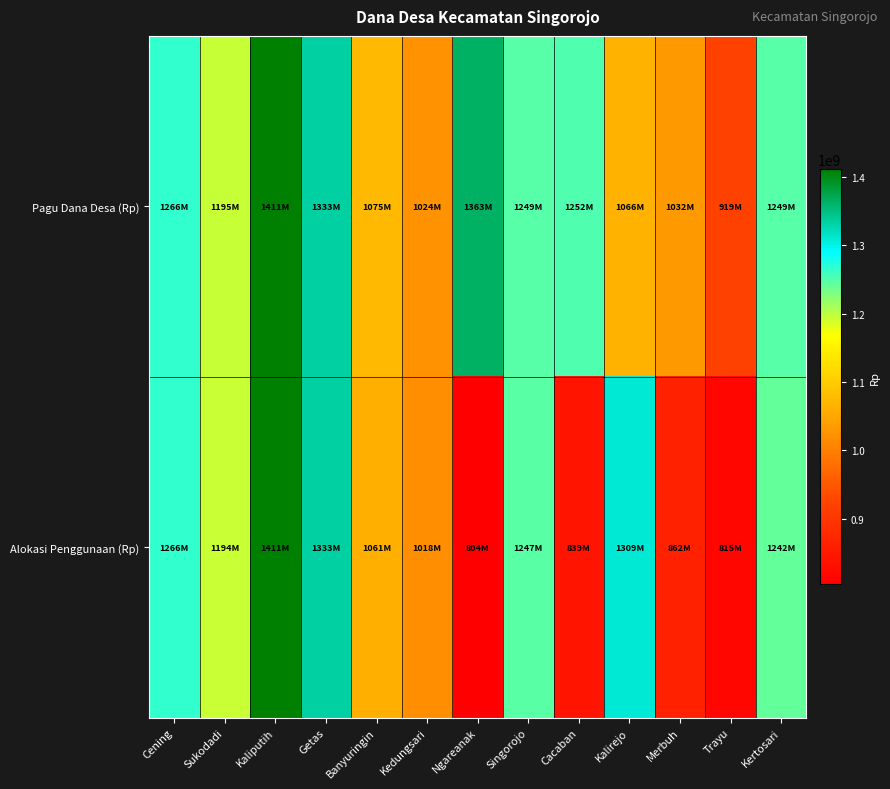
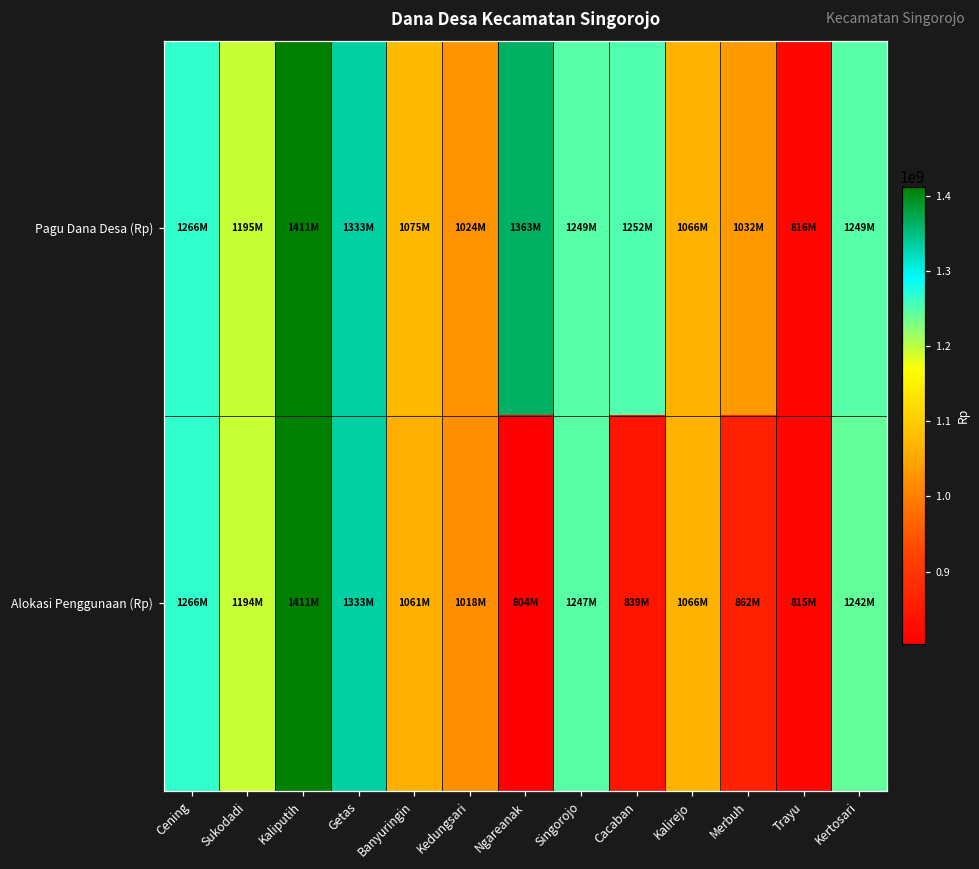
Pagu Dana Desa (Rp), Trayu: 919M -> 816M
Alokasi Penggunaan (Rp), Kalirejo: 1309M -> 1066M
